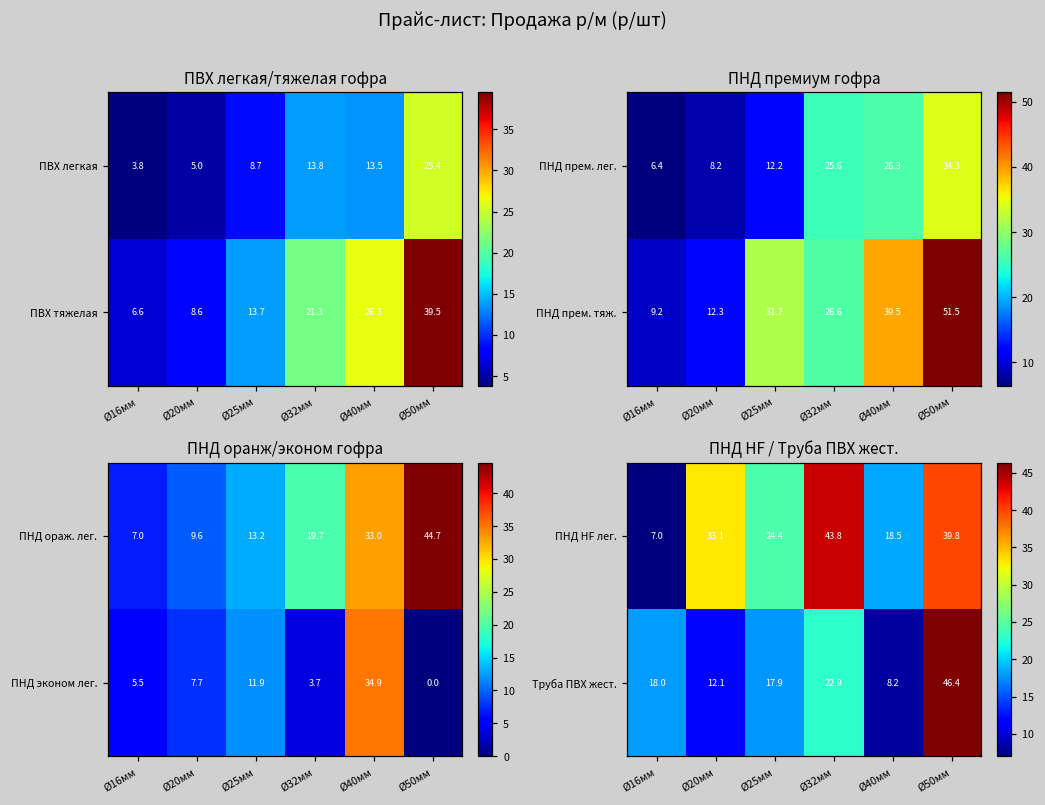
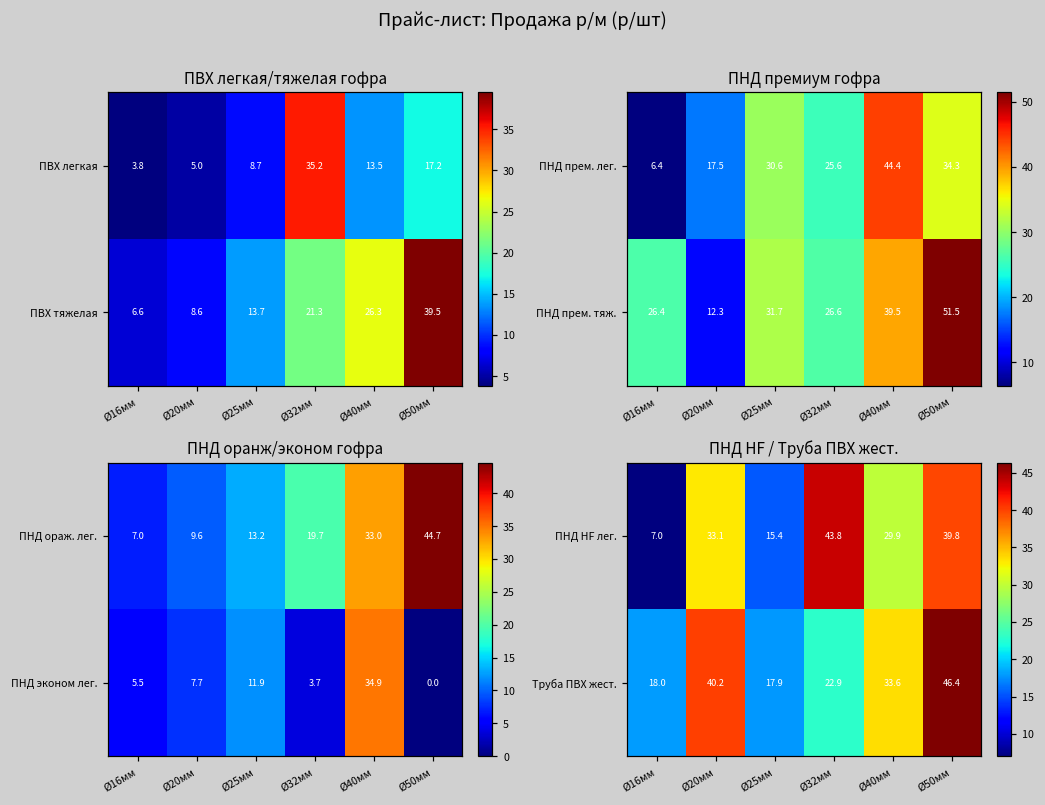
ПВХ легкая/тяжелая гофра, ПВХ легкая, Ø32мм: 13.8 -> 35.2
ПВХ легкая/тяжелая гофра, ПВХ легкая, Ø50мм: 25.4 -> 17.2
ПНД премиум гофра, ПНД прем. лег., Ø20мм: 8.2 -> 17.5
ПНД премиум гофра, ПНД прем. лег., Ø25мм: 12.2 -> 30.6
ПНД премиум гофра, ПНД прем. лег., Ø40мм: 26.3 -> 44.4
ПНД премиум гофра, ПНД прем. тяж., Ø16мм: 9.2 -> 26.4
ПНД HF / Труба ПВХ жест., ПНД HF лег., Ø25мм: 24.4 -> 15.4
ПНД HF / Труба ПВХ жест., ПНД HF лег., Ø40мм: 18.5 -> 29.9
ПНД HF / Труба ПВХ жест., Труба ПВХ жест., Ø20мм: 12.1 -> 40.2
ПНД HF / Труба ПВХ жест., Труба ПВХ жест., Ø40мм: 8.2 -> 33.6
